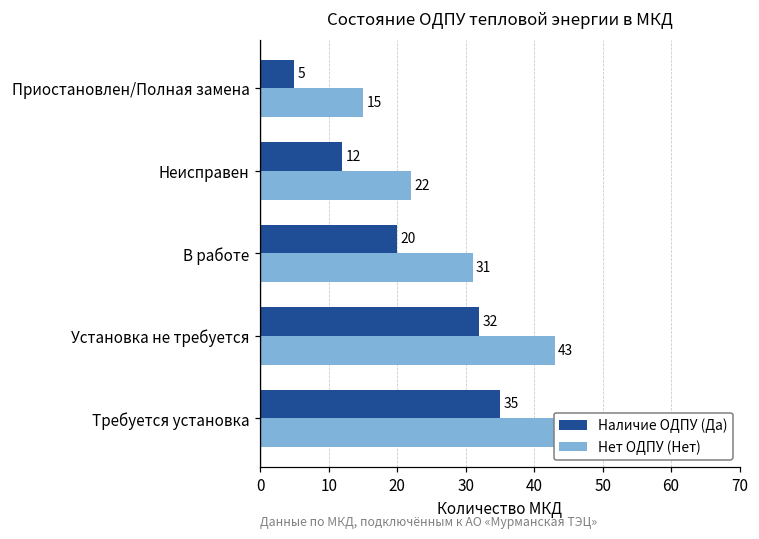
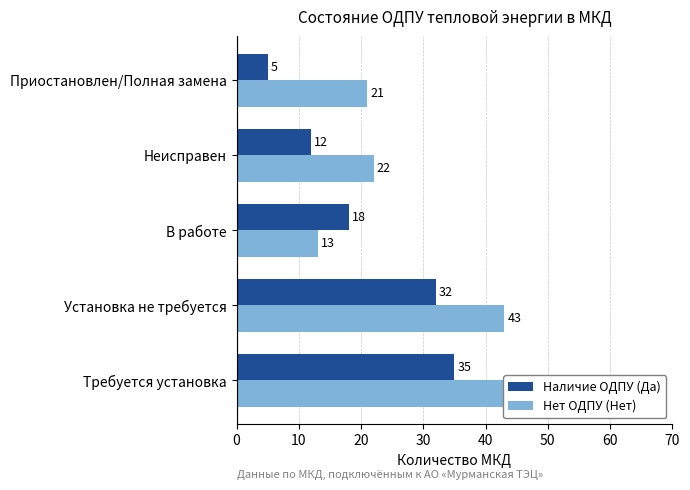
Нет ОДПУ (Нет), Приостановлен/Полная замена: 15 -> 21
Наличие ОДПУ (Да), В работе: 20 -> 18
Нет ОДПУ (Нет), В работе: 31 -> 13
